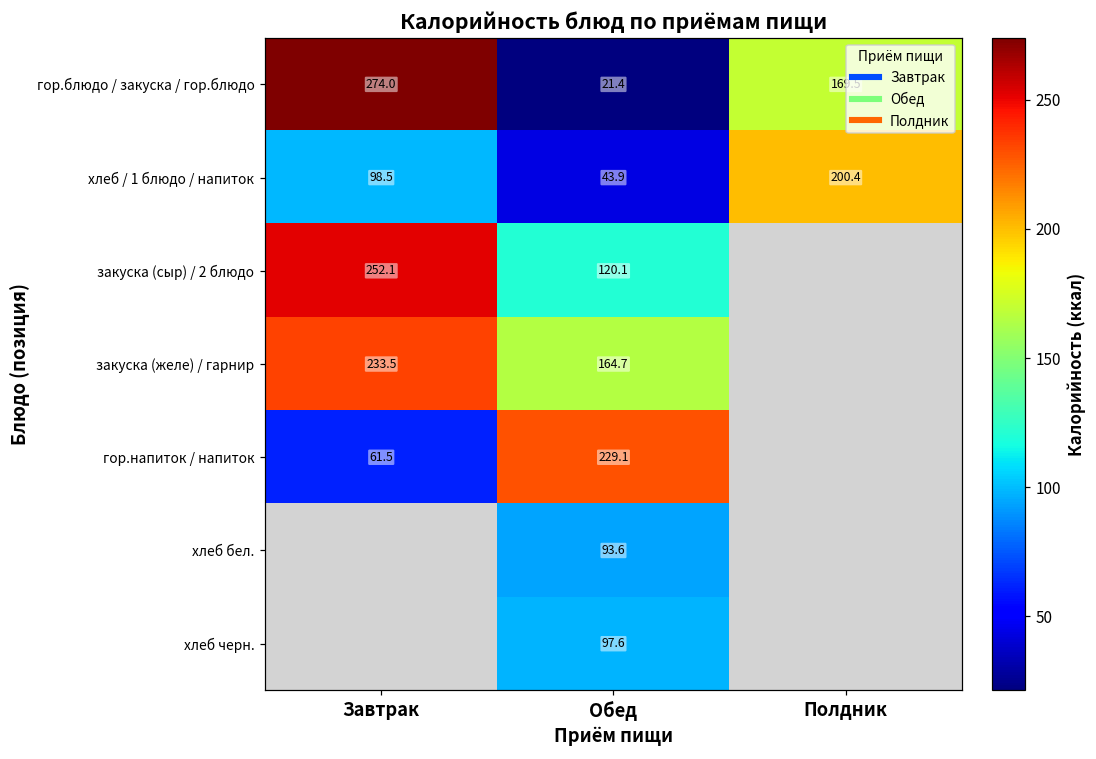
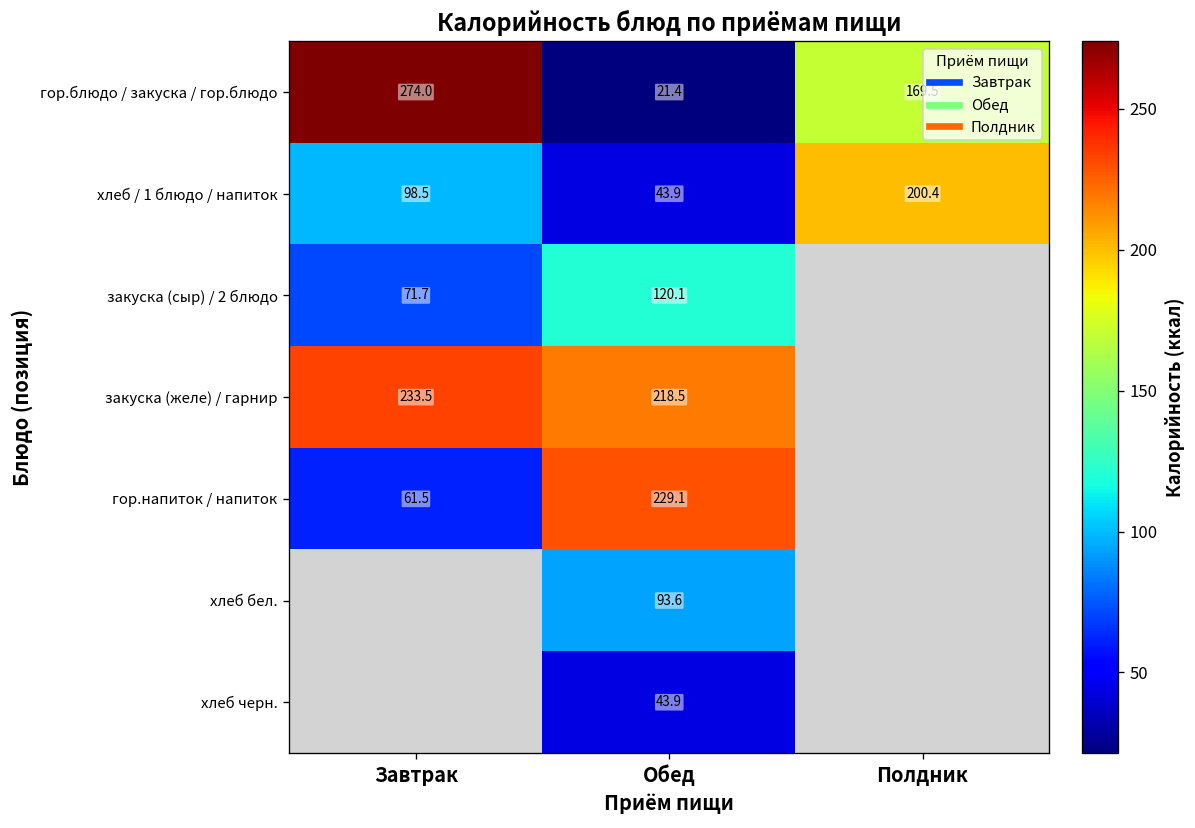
закуска (сыр) / 2 блюдо, Завтрак: 252.1 -> 71.7
закуска (желе) / гарнир, Обед: 164.7 -> 218.5
хлеб черн., Обед: 97.6 -> 43.9
